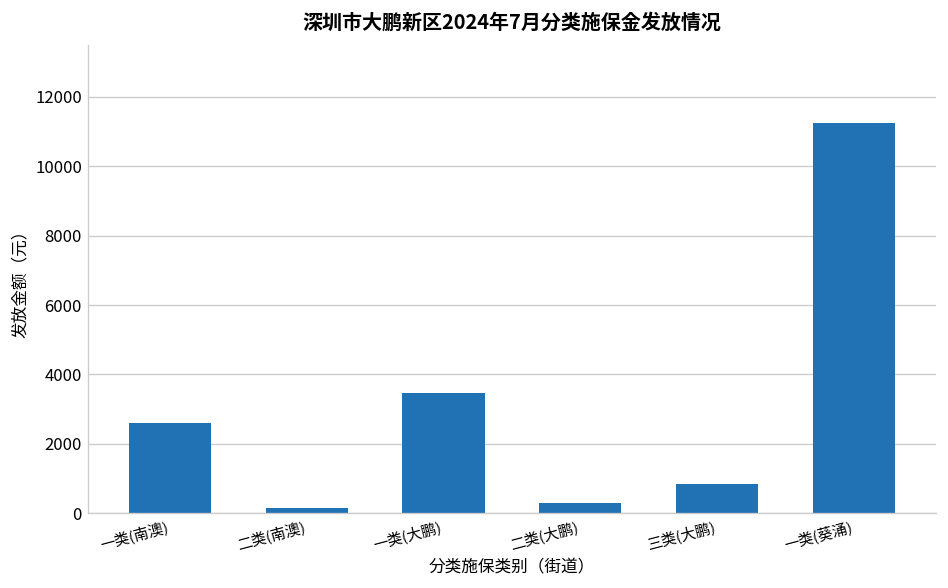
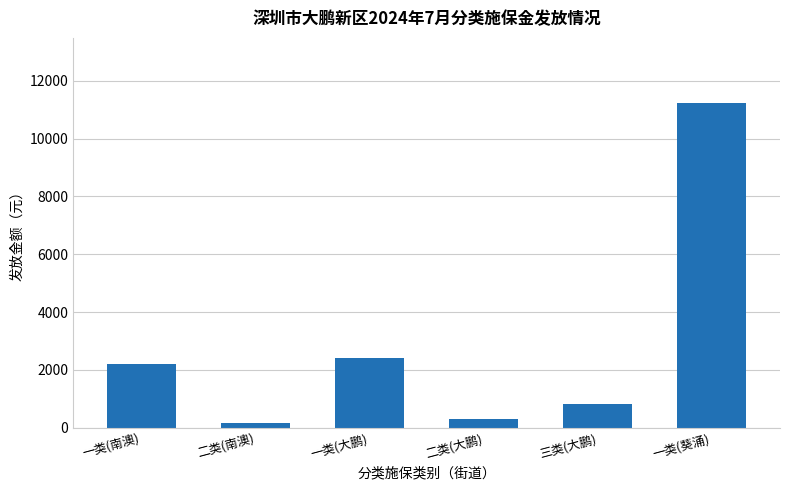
一类(南澳): 2600 -> 2200
一类(大鹏): 3500 -> 2400
